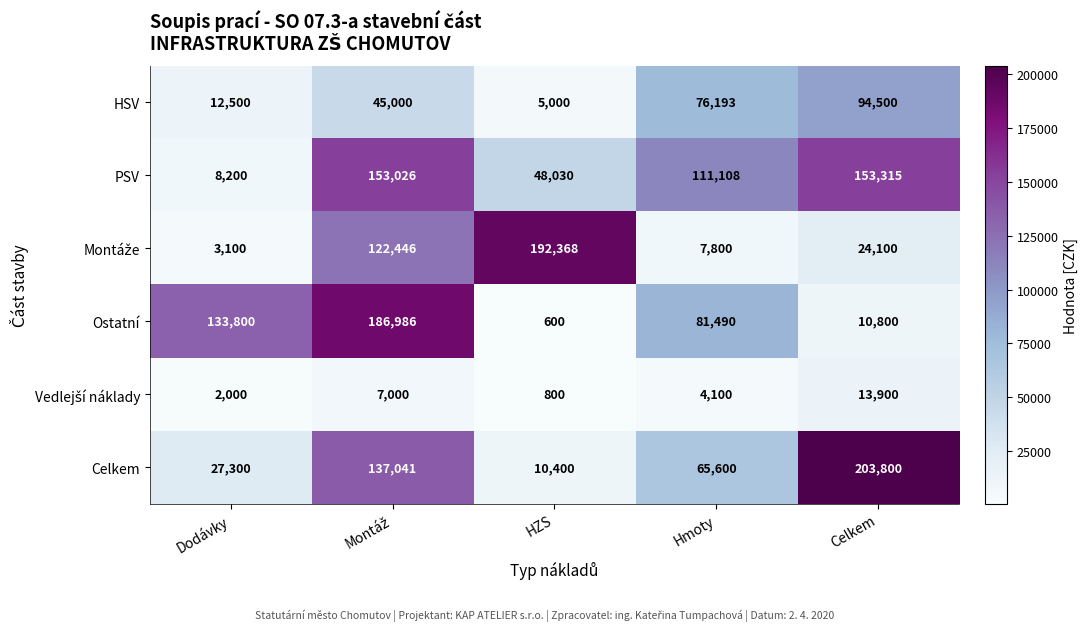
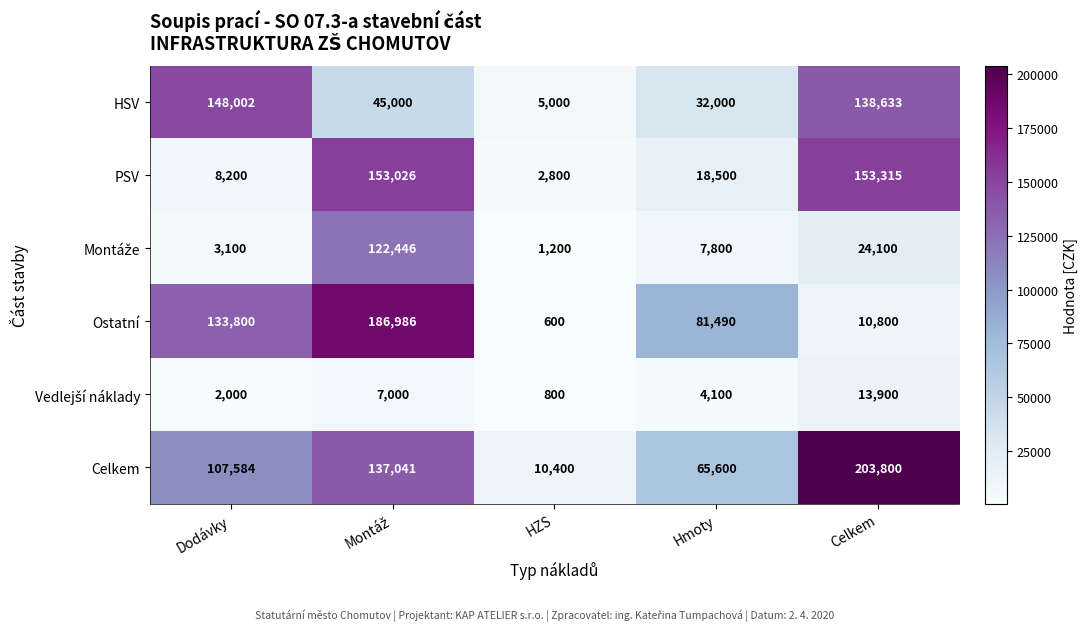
HSV, Dodávky: 12,500 -> 148,002
HSV, Hmoty: 76,193 -> 32,000
HSV, Celkem: 94,500 -> 138,633
PSV, HZS: 48,030 -> 2,800
PSV, Hmoty: 111,108 -> 18,500
Montáže, HZS: 192,368 -> 1,200
Celkem, Dodávky: 27,300 -> 107,584
